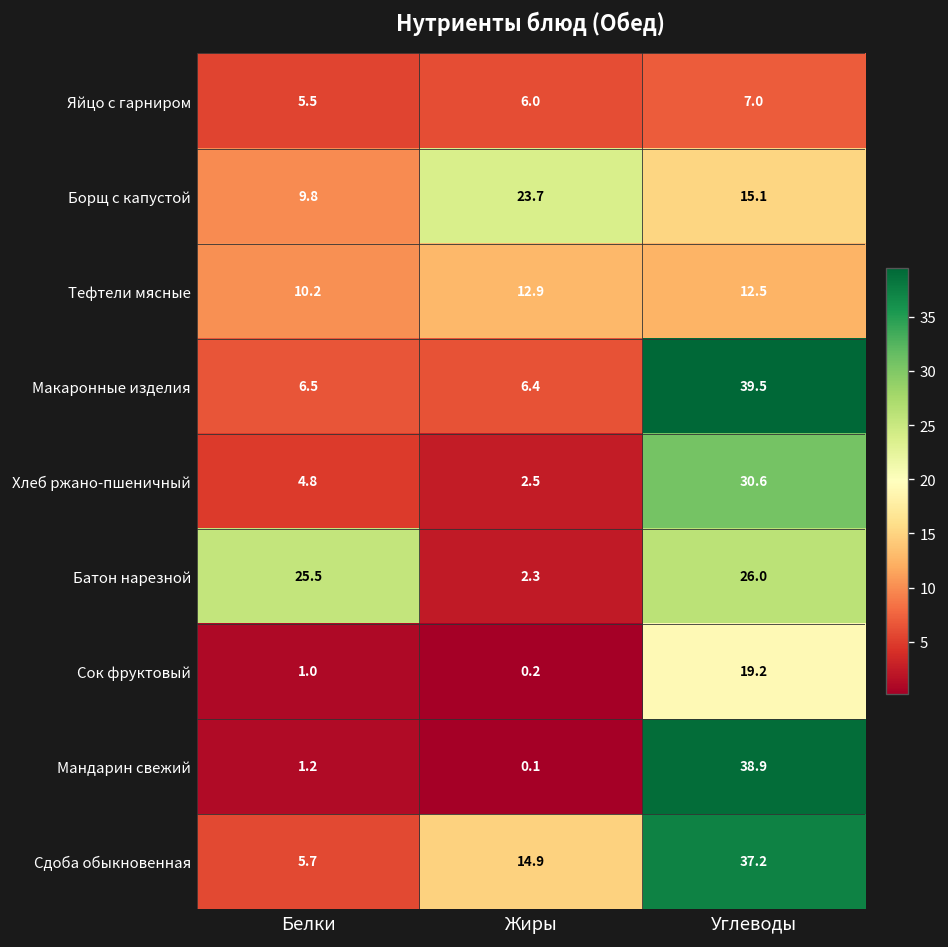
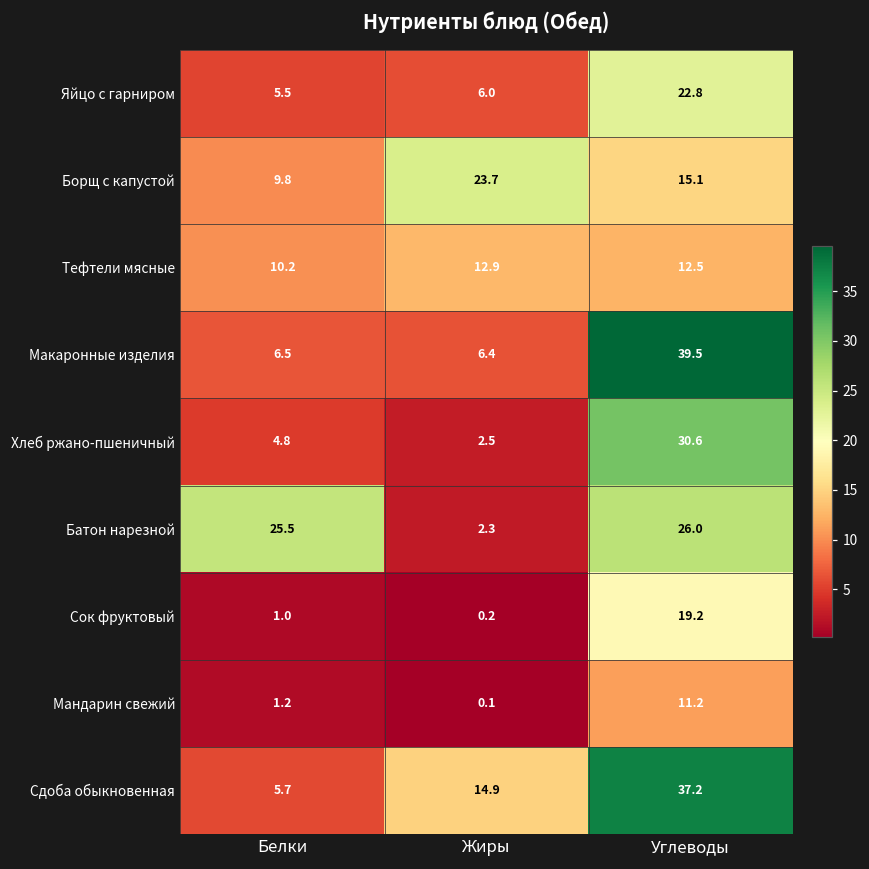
Яйцо с гарниром, Углеводы: 7.0 -> 22.8
Мандарин свежий, Углеводы: 38.9 -> 11.2
